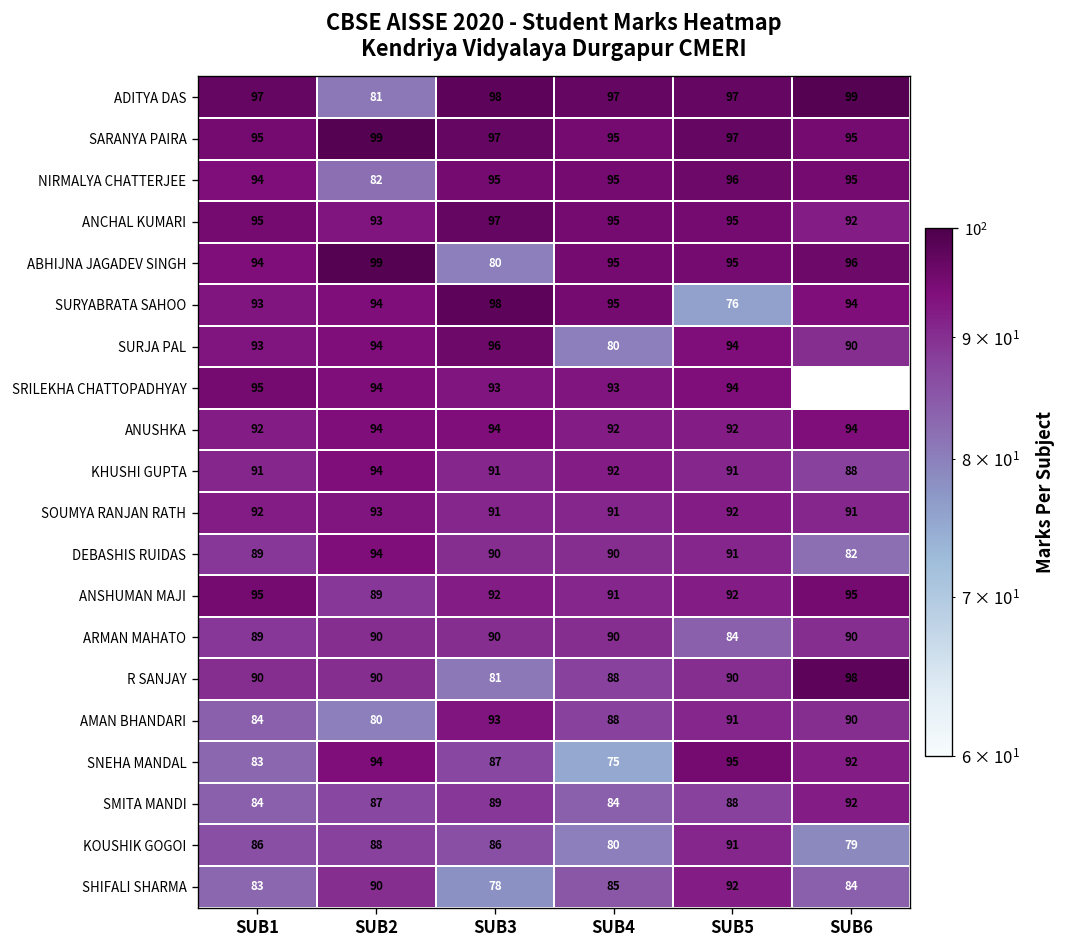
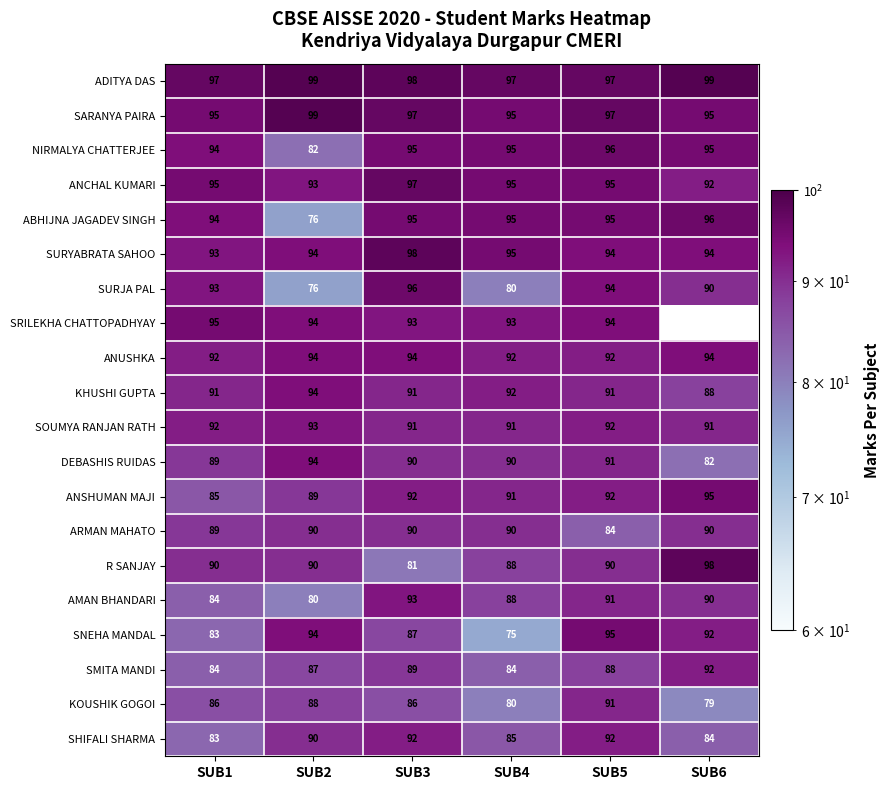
ADITYA DAS, SUB2: 81 -> 99
ABHIJNA JAGADEV SINGH, SUB2: 99 -> 76
ABHIJNA JAGADEV SINGH, SUB3: 80 -> 95
SURYABRATA SAHOO, SUB5: 76 -> 94
SURJA PAL, SUB2: 94 -> 76
ANSHUMAN MAJI, SUB1: 95 -> 85
SHIFALI SHARMA, SUB3: 78 -> 92
